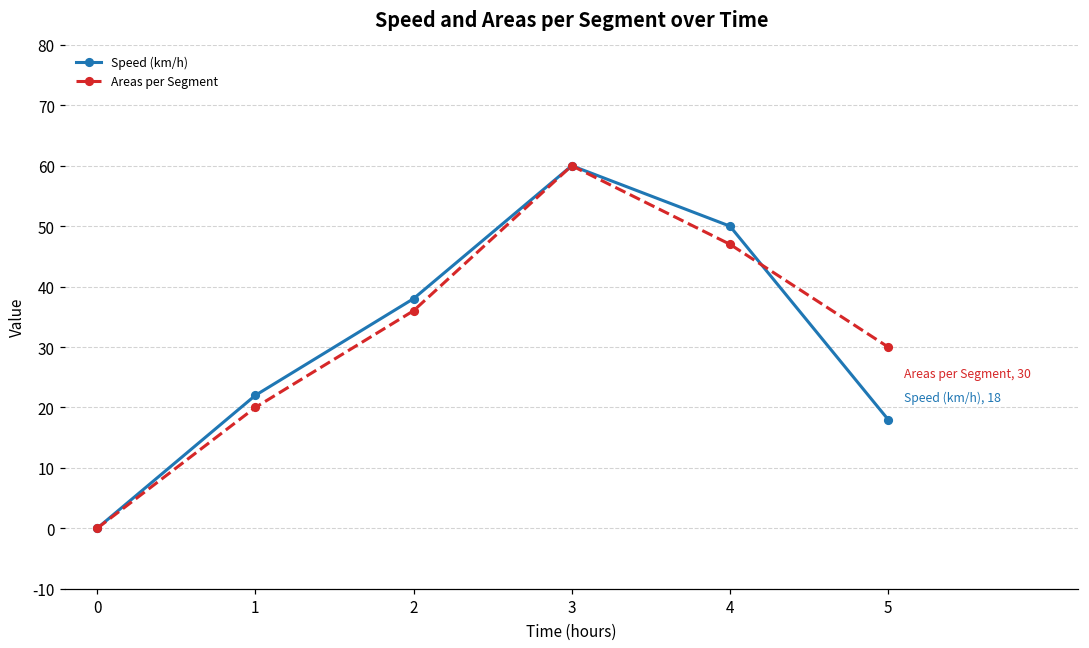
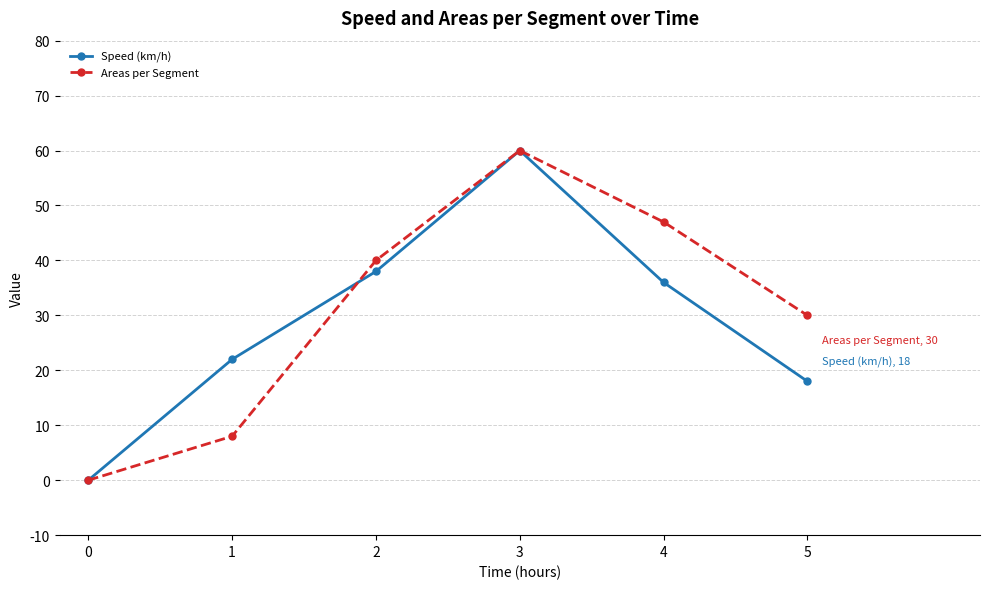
Areas per Segment, 1: 20 -> 8
Areas per Segment, 2: 36 -> 40
Speed (km/h), 4: 50 -> 36
